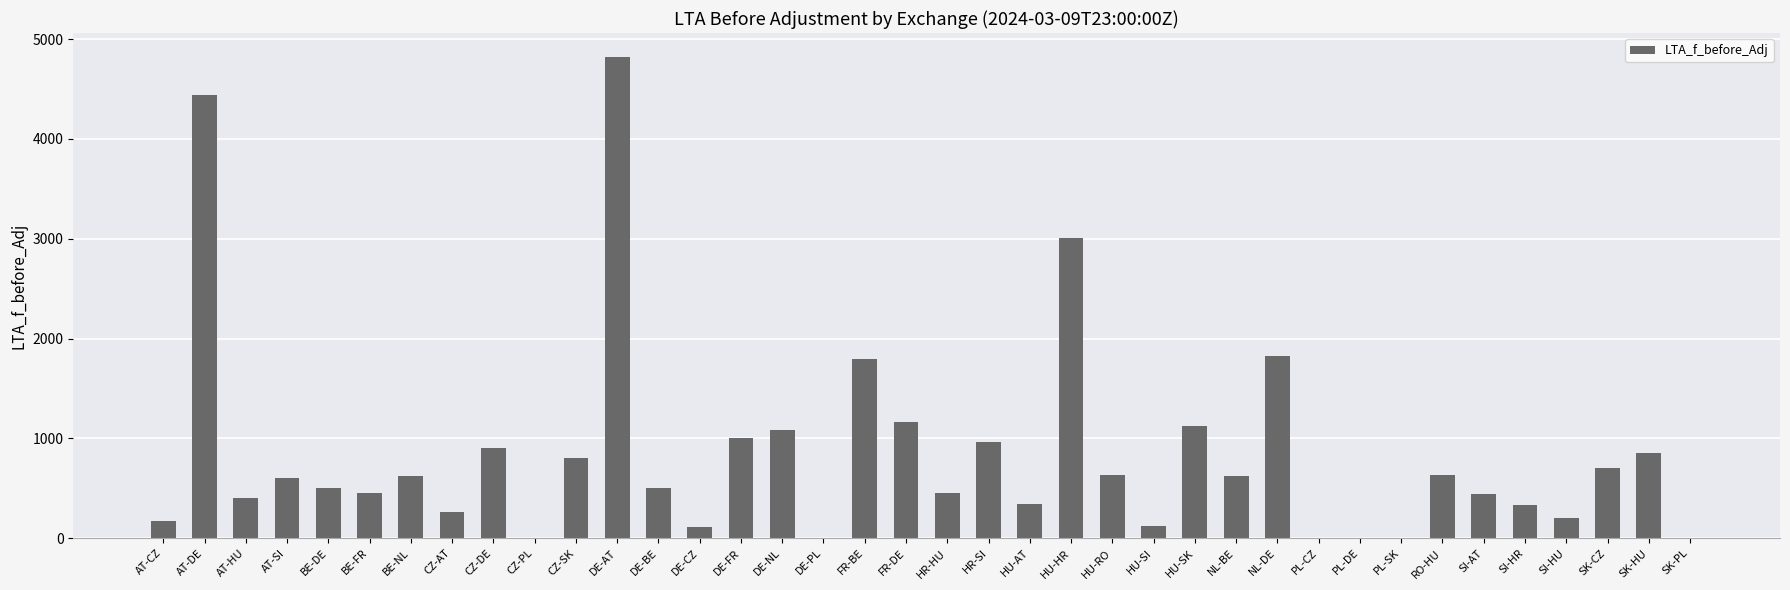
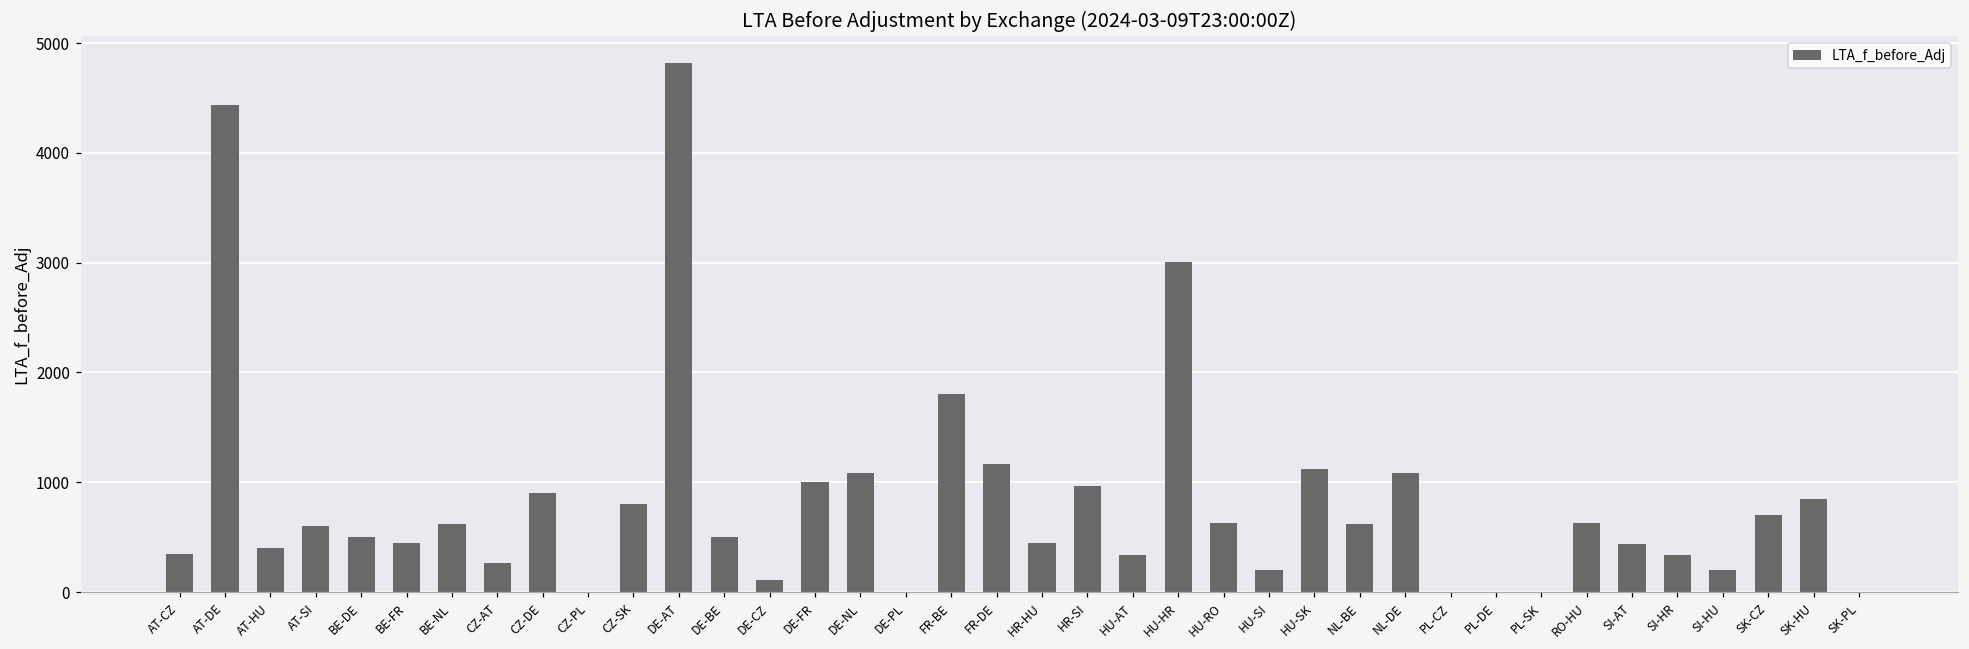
AT-CZ: 200 -> 400
HU-SI: 100 -> 200
NL-DE: 1800 -> 1100
